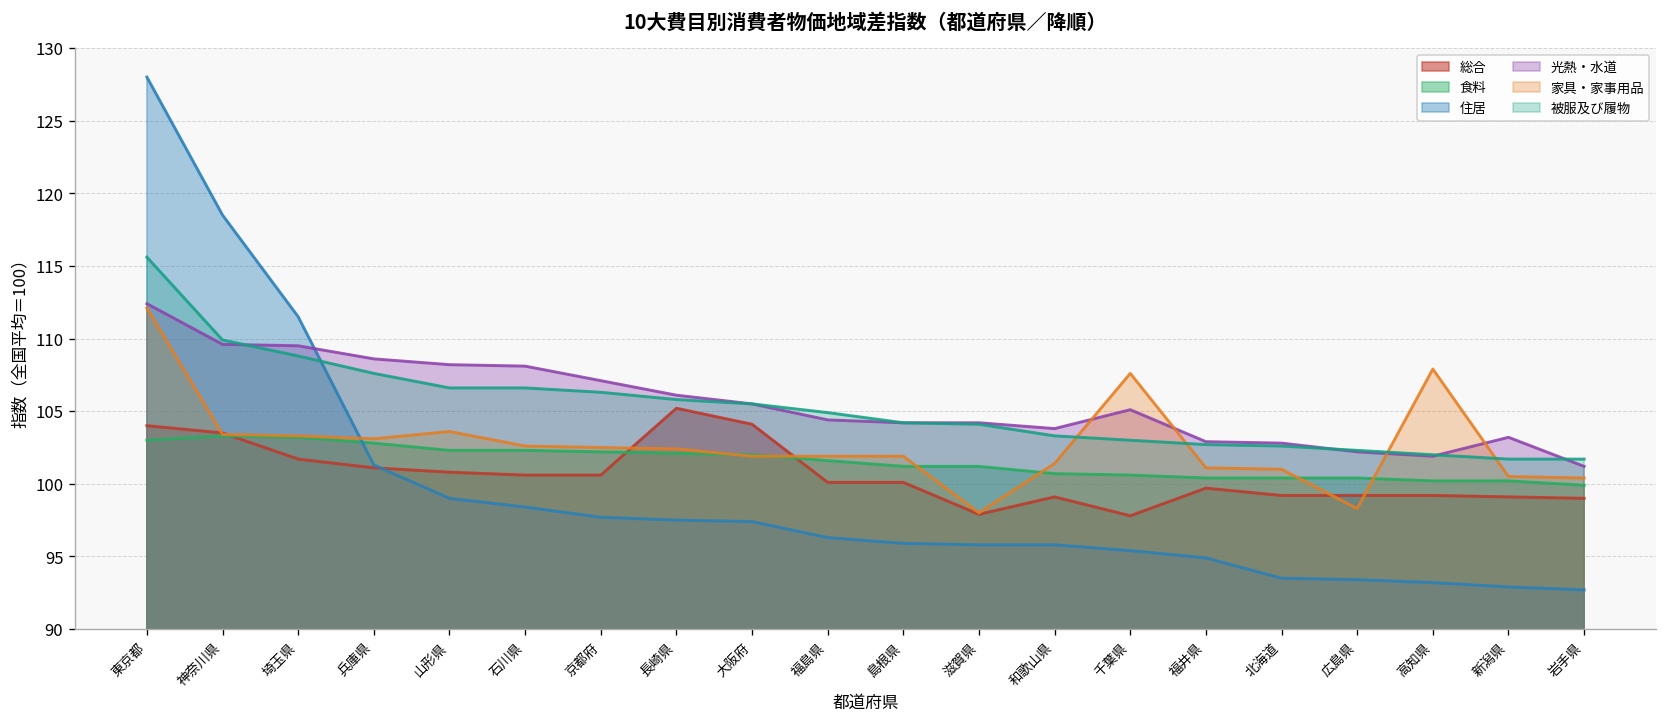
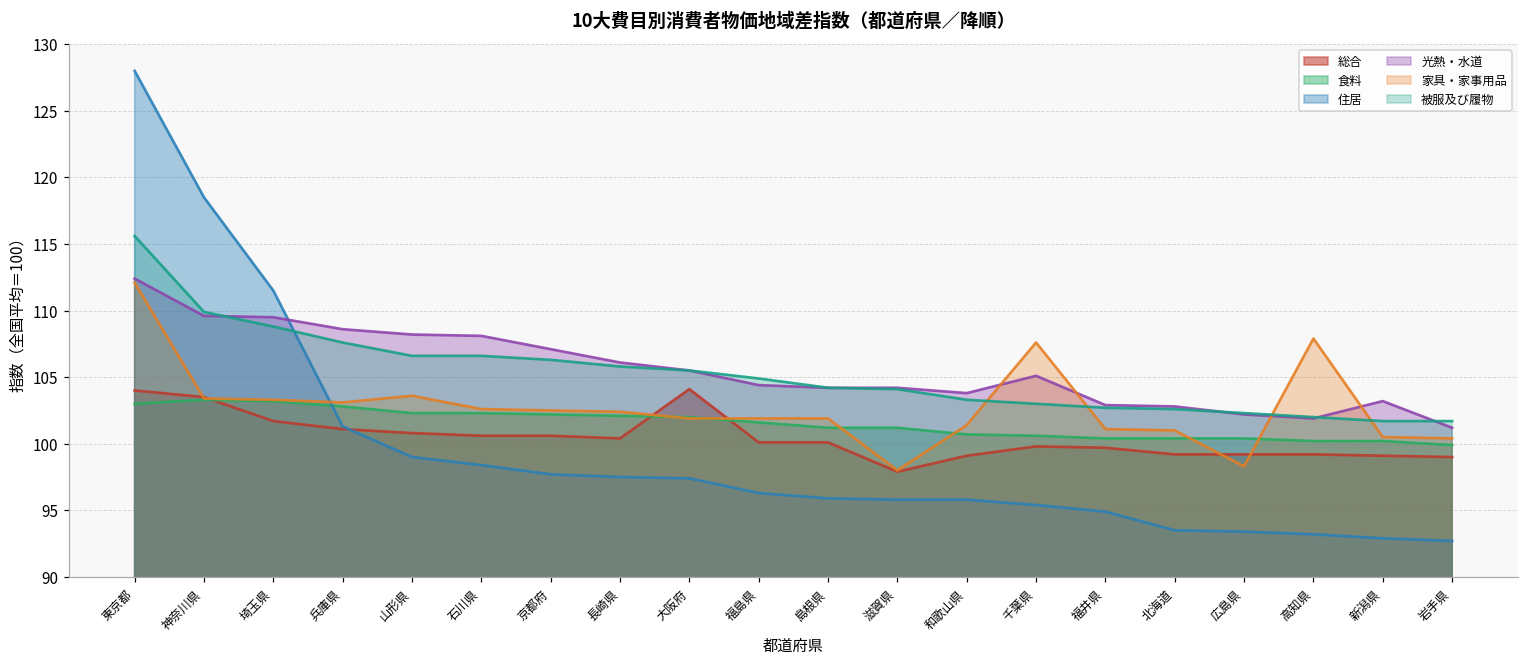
総合, 長崎県: 105.2 -> 100.4
総合, 千葉県: 97.8 -> 99.8
